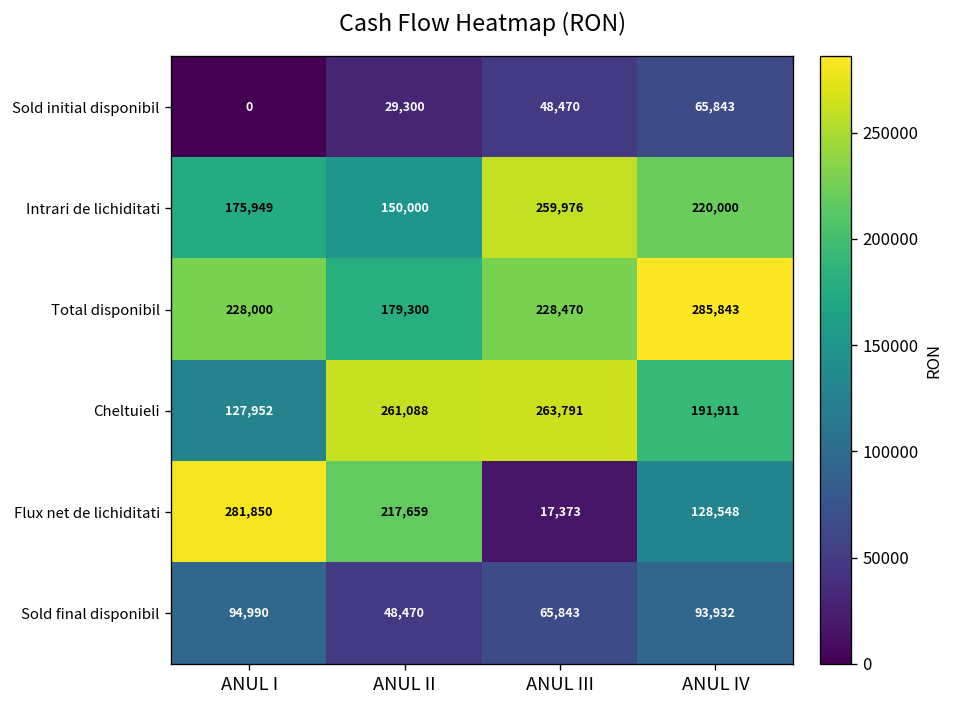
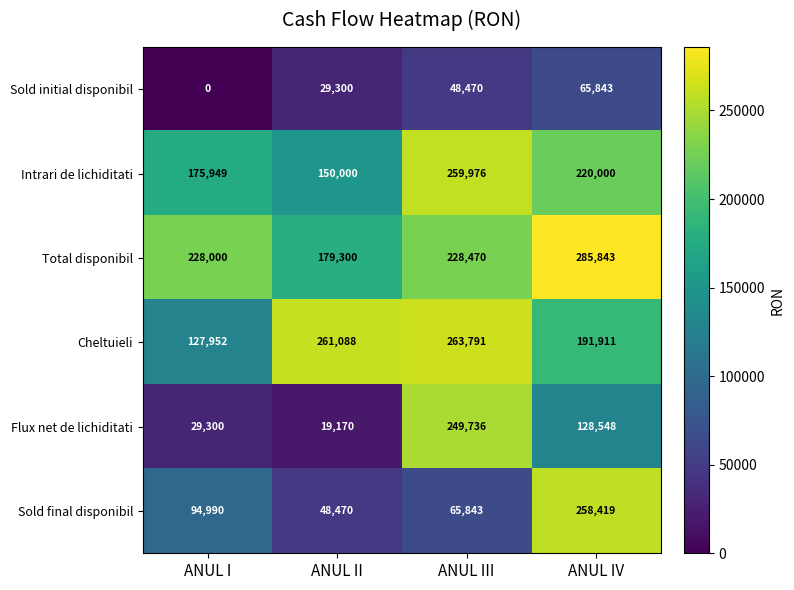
Flux net de lichiditati, ANUL I: 281,850 -> 29,300
Flux net de lichiditati, ANUL II: 217,659 -> 19,170
Flux net de lichiditati, ANUL III: 17,373 -> 249,736
Sold final disponibil, ANUL IV: 93,932 -> 258,419
